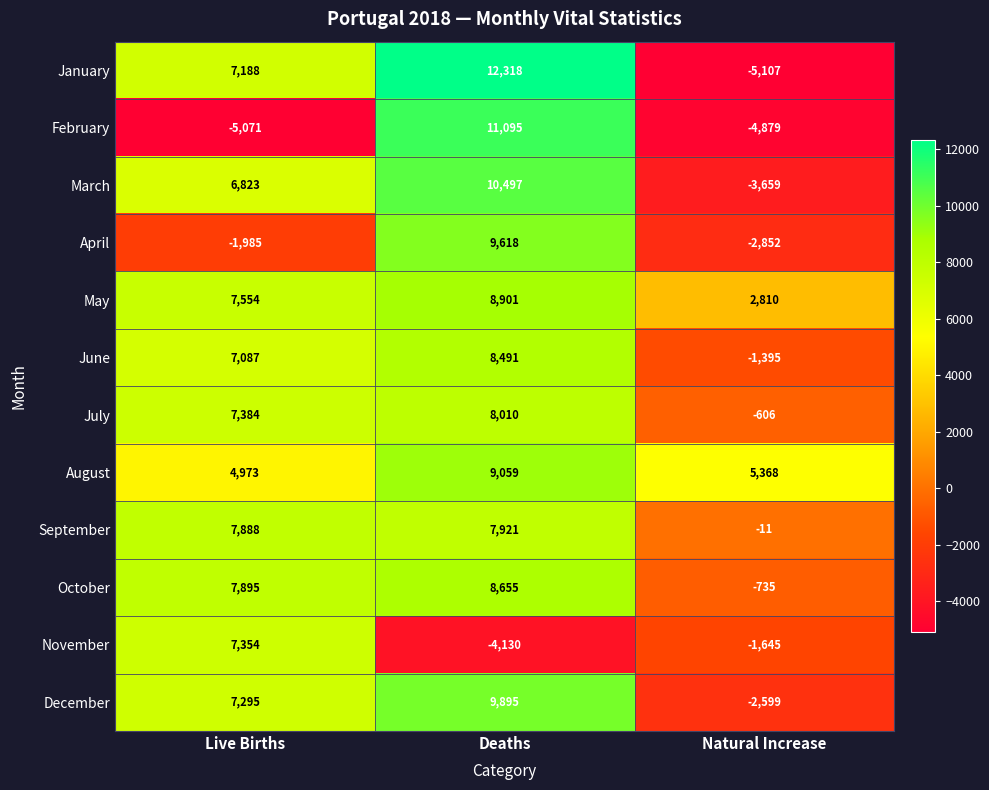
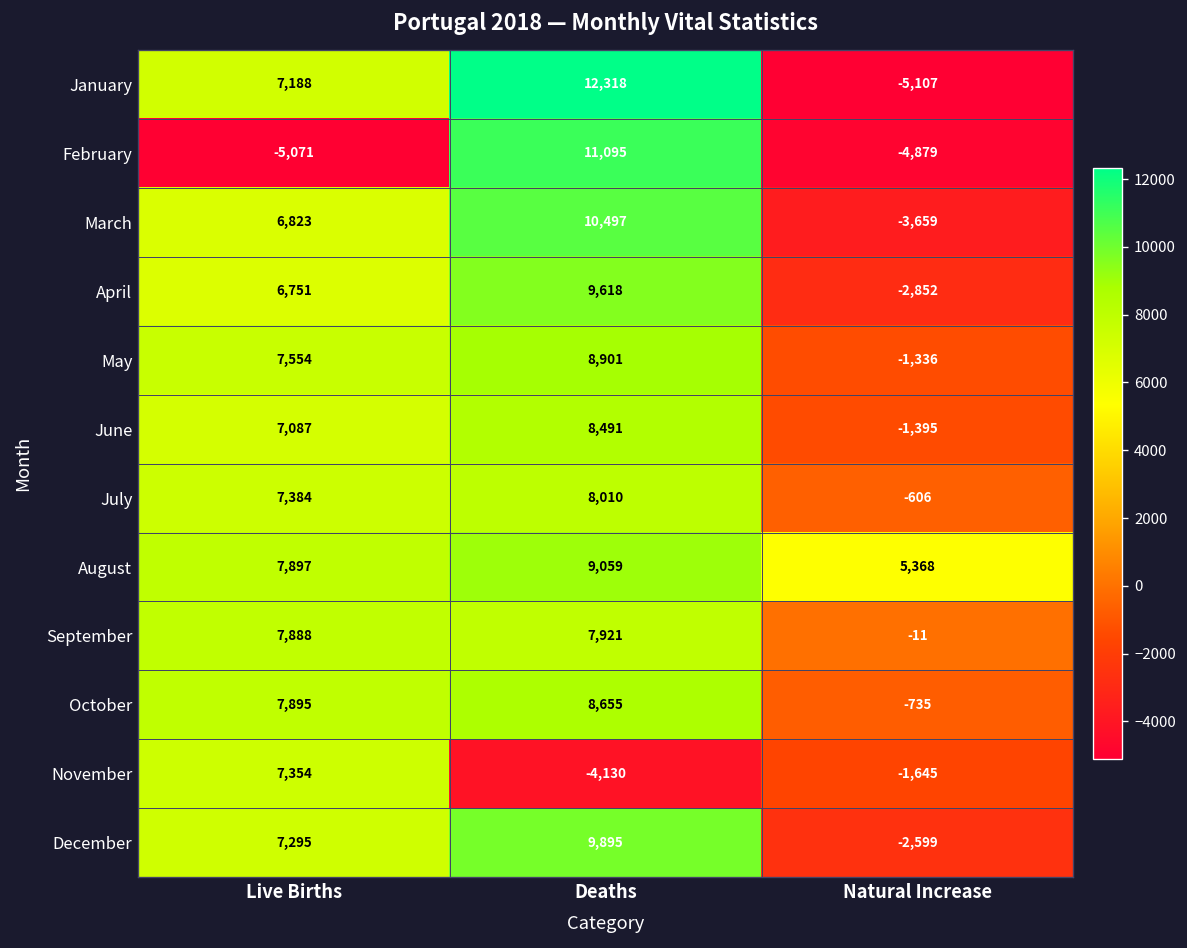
April, Live Births: -1,985 -> 6,751
May, Natural Increase: 2,810 -> -1,336
August, Live Births: 4,973 -> 7,897
